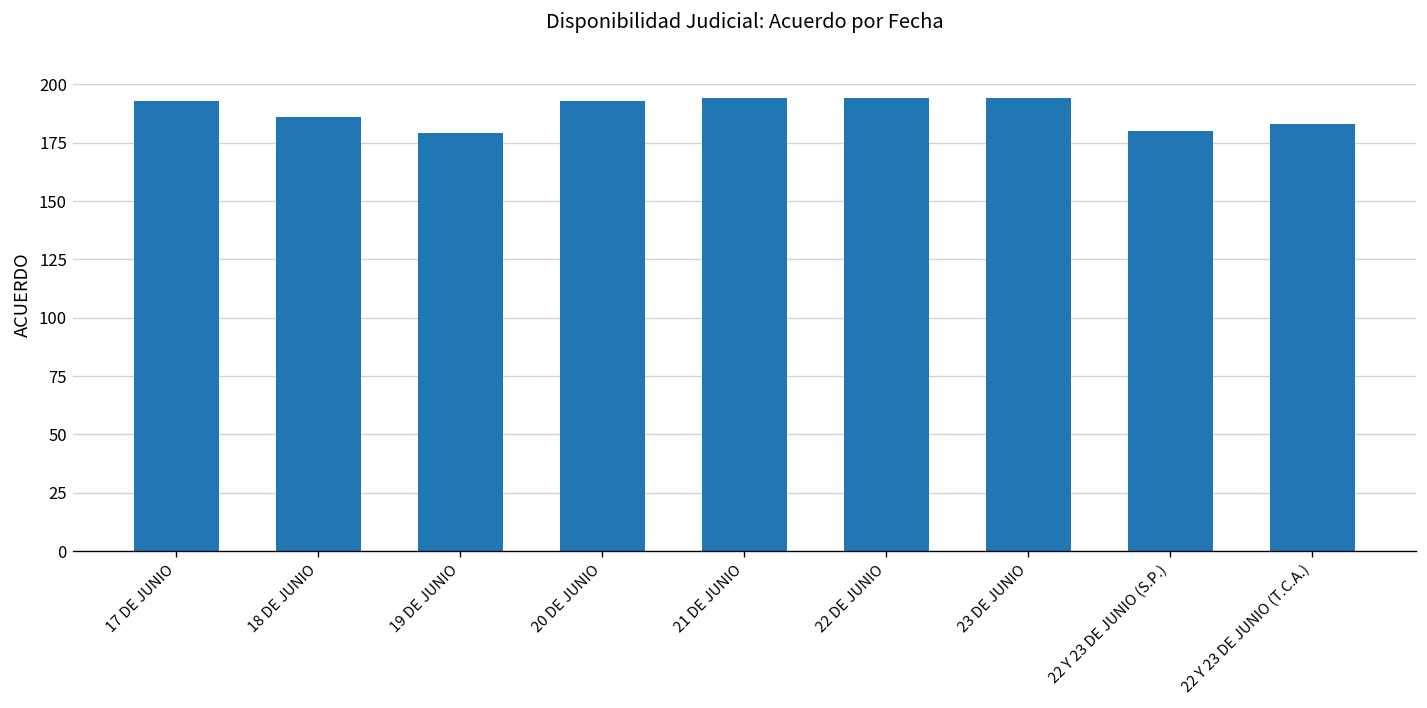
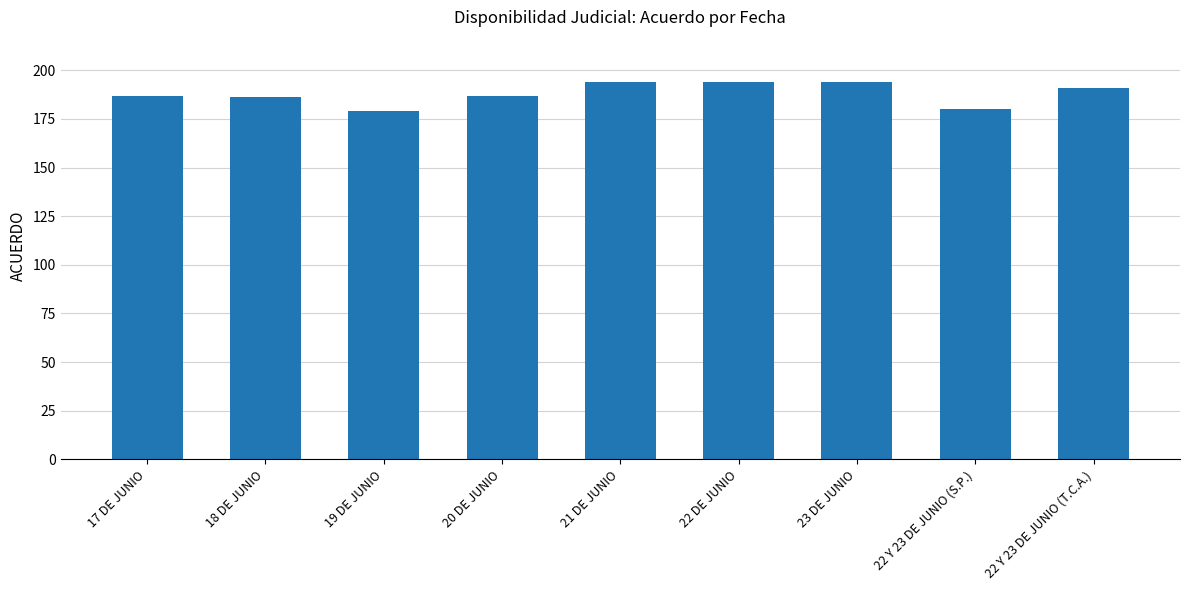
17 DE JUNIO: 193 -> 187
20 DE JUNIO: 193 -> 187
22 Y 23 DE JUNIO (T.C.A.): 183 -> 191
